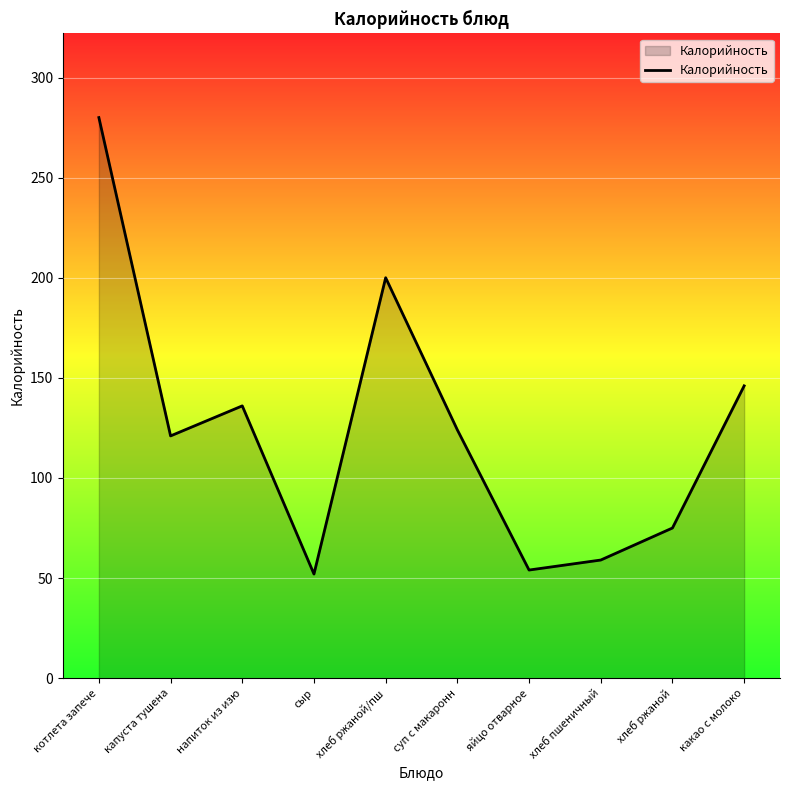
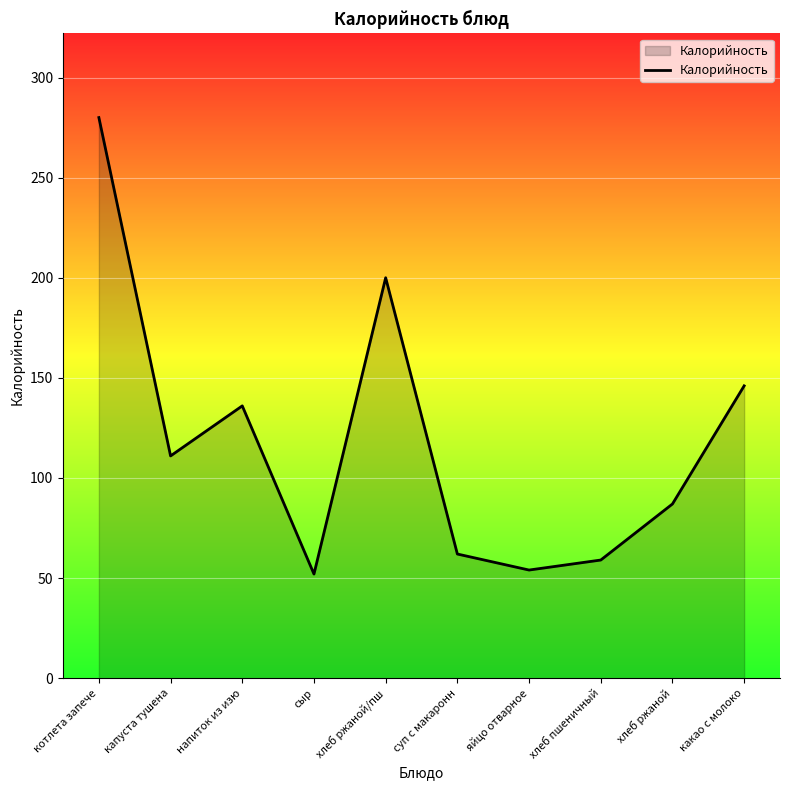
капуста тушена: 121 -> 111
суп с макаронн: 124 -> 62
хлеб ржаной: 75 -> 87
